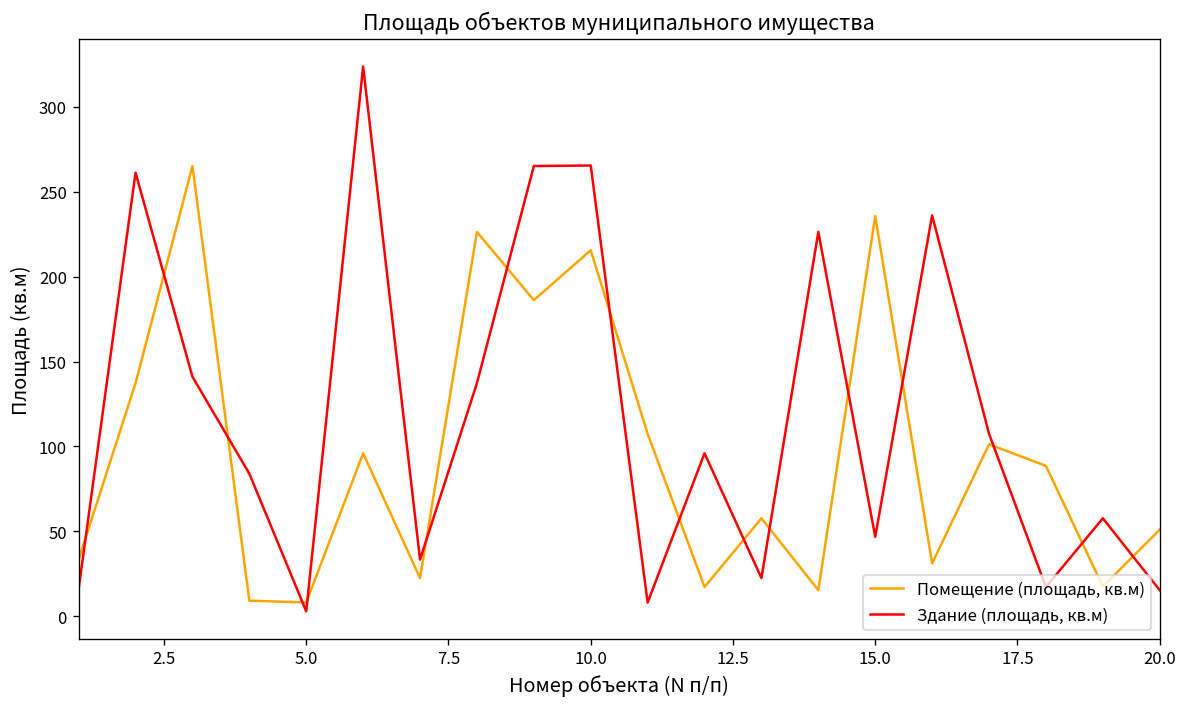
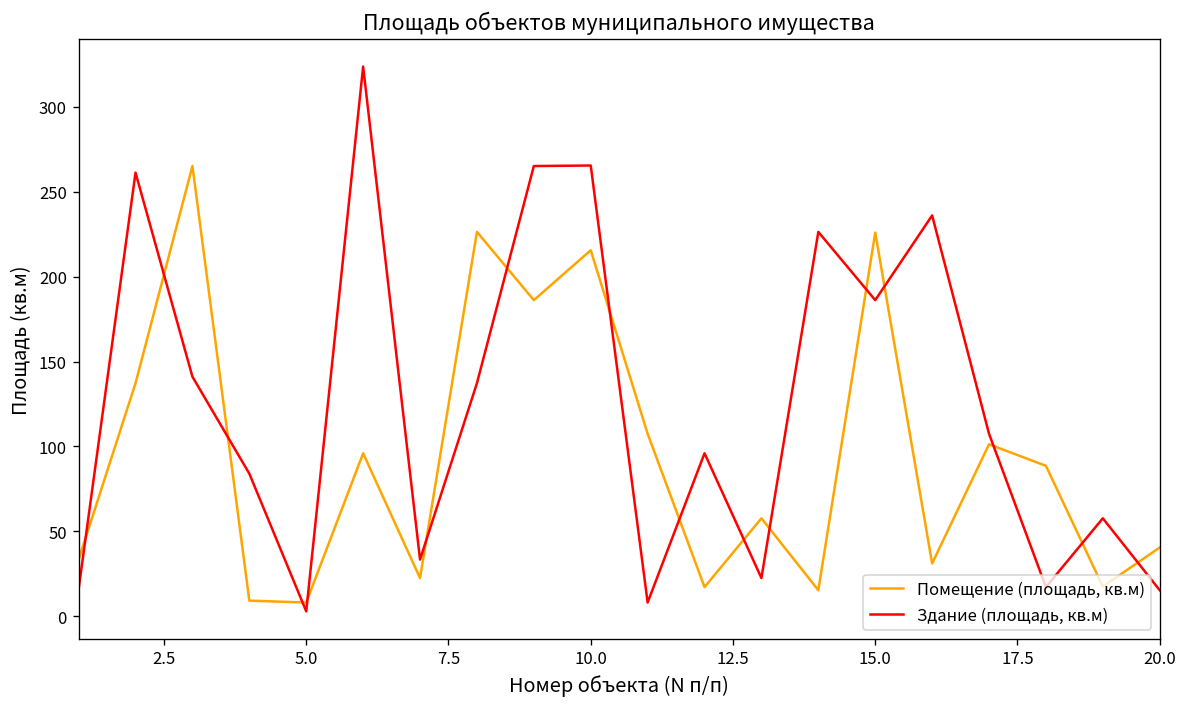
Помещение (площадь, кв.м), 15.0: 236 -> 226
Здание (площадь, кв.м), 15.0: 47 -> 186
Помещение (площадь, кв.м), 20.0: 51 -> 41
